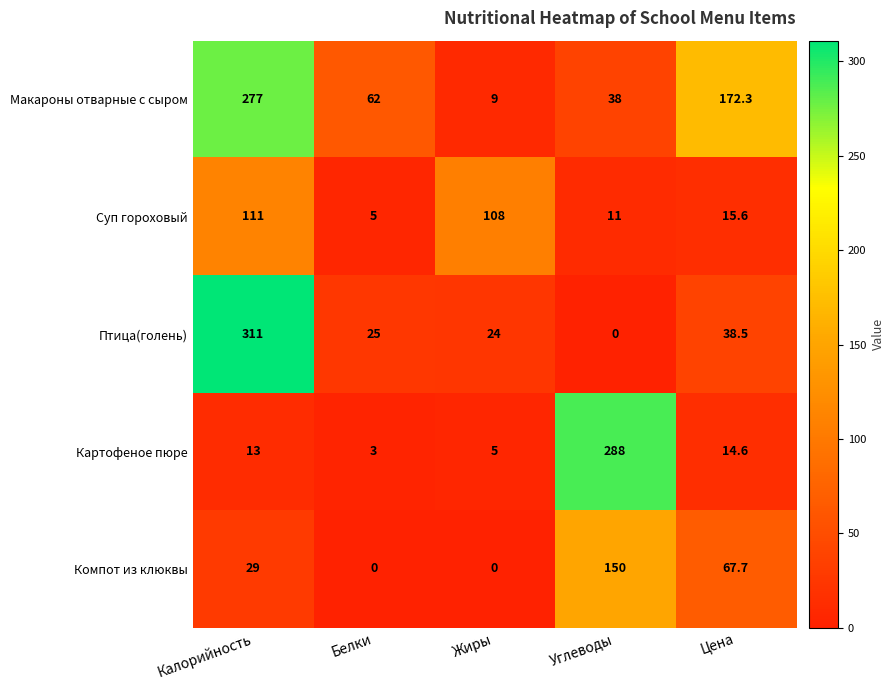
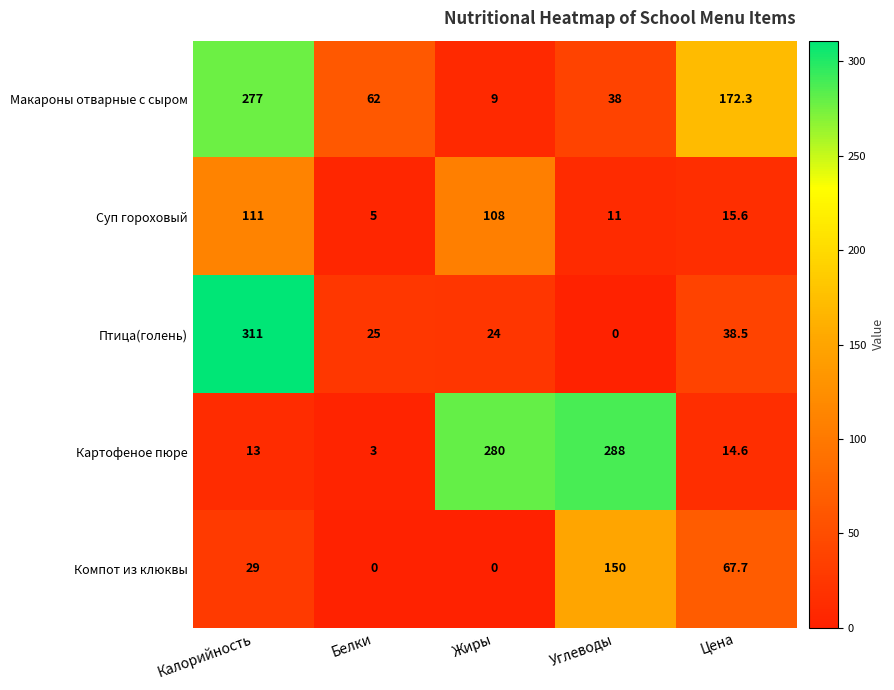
Картофеное пюре, Жиры: 5 -> 280
